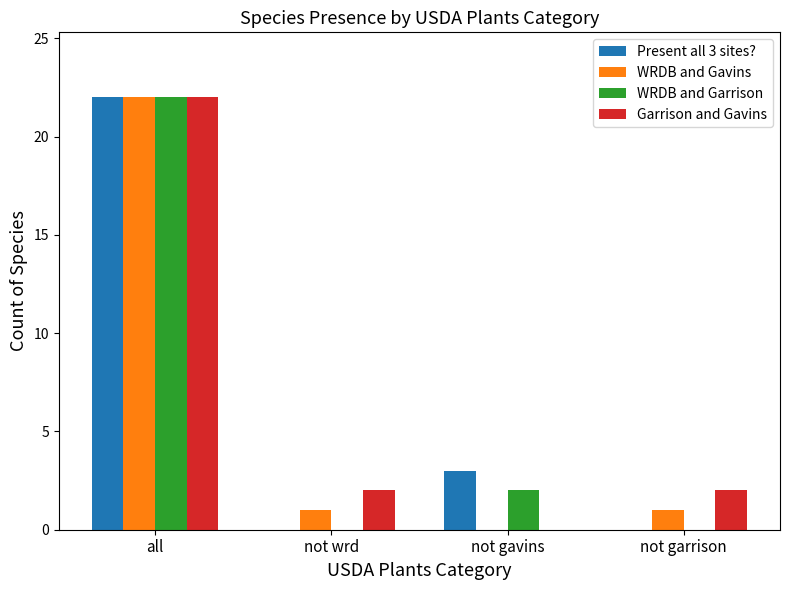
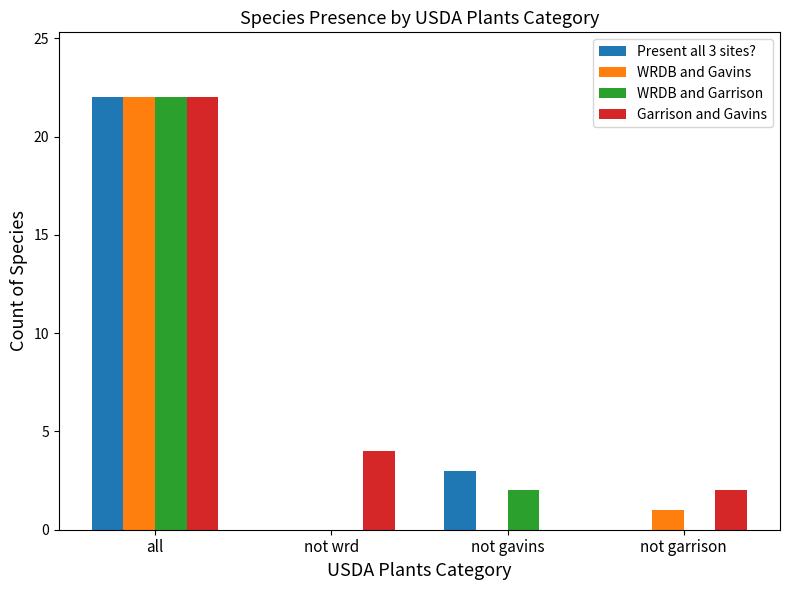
WRDB and Gavins, not wrd: 1 -> 0
Garrison and Gavins, not wrd: 2 -> 4
